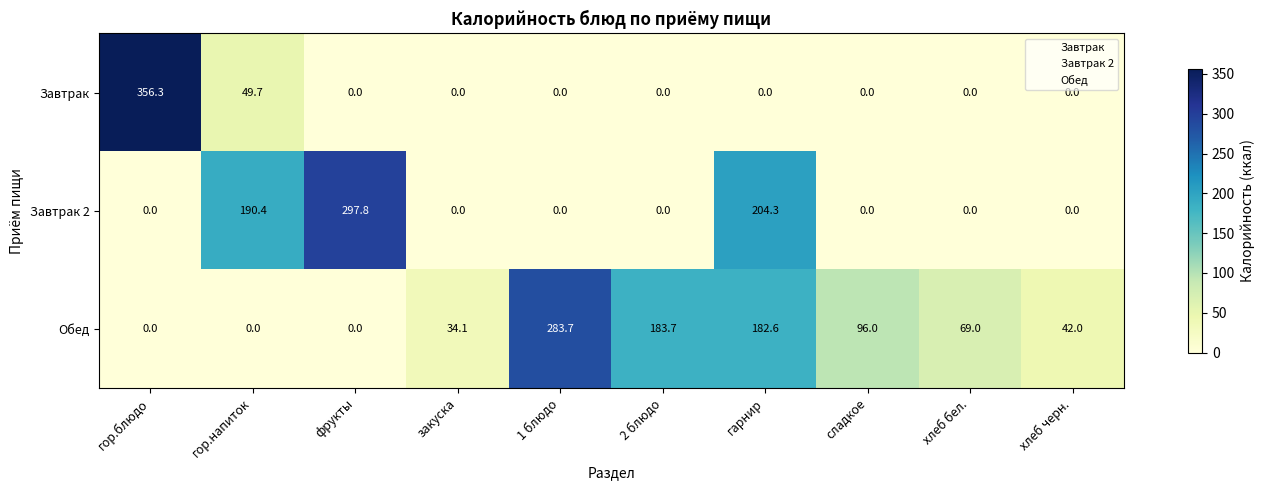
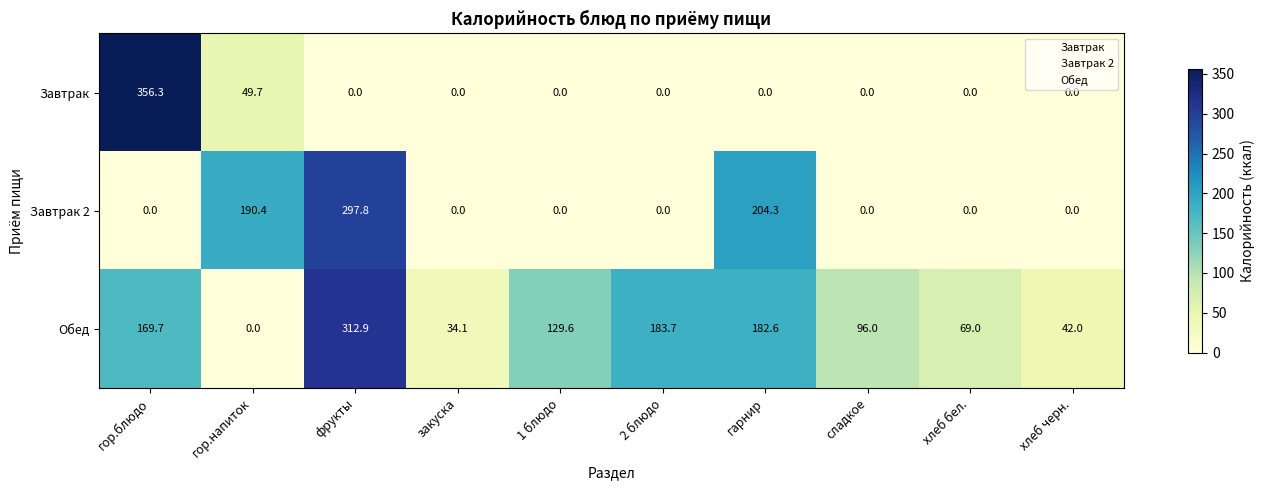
Обед, гор.блюдо: 0.0 -> 169.7
Обед, фрукты: 0.0 -> 312.9
Обед, 1 блюдо: 283.7 -> 129.6
